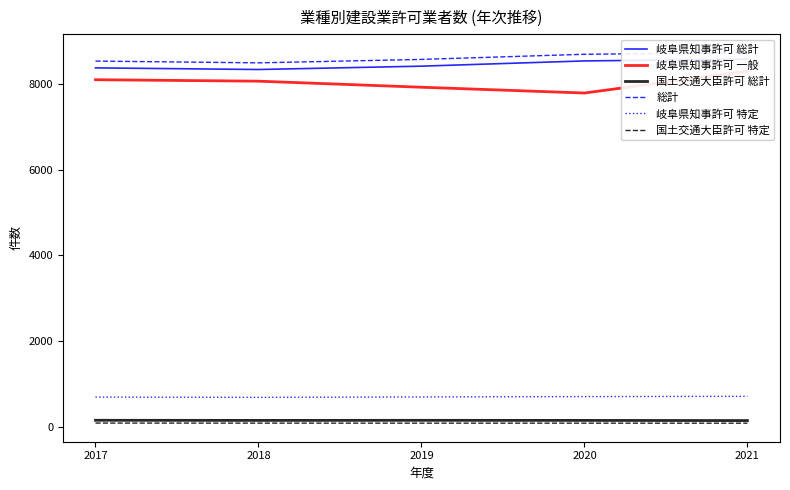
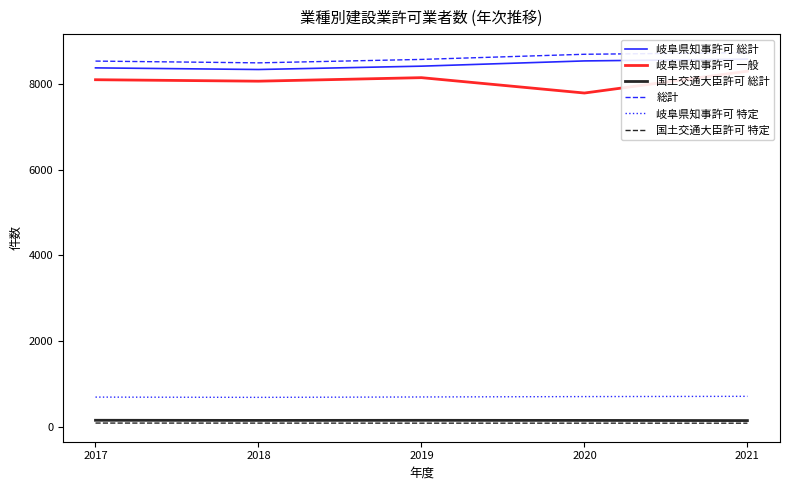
岐阜県知事許可 一般, 2019: 7900 -> 8100
